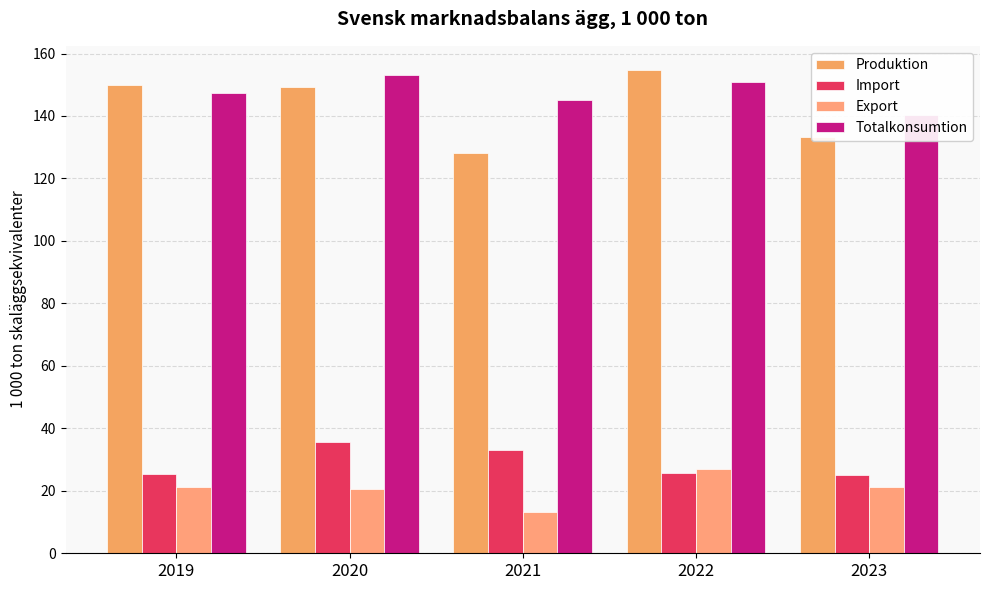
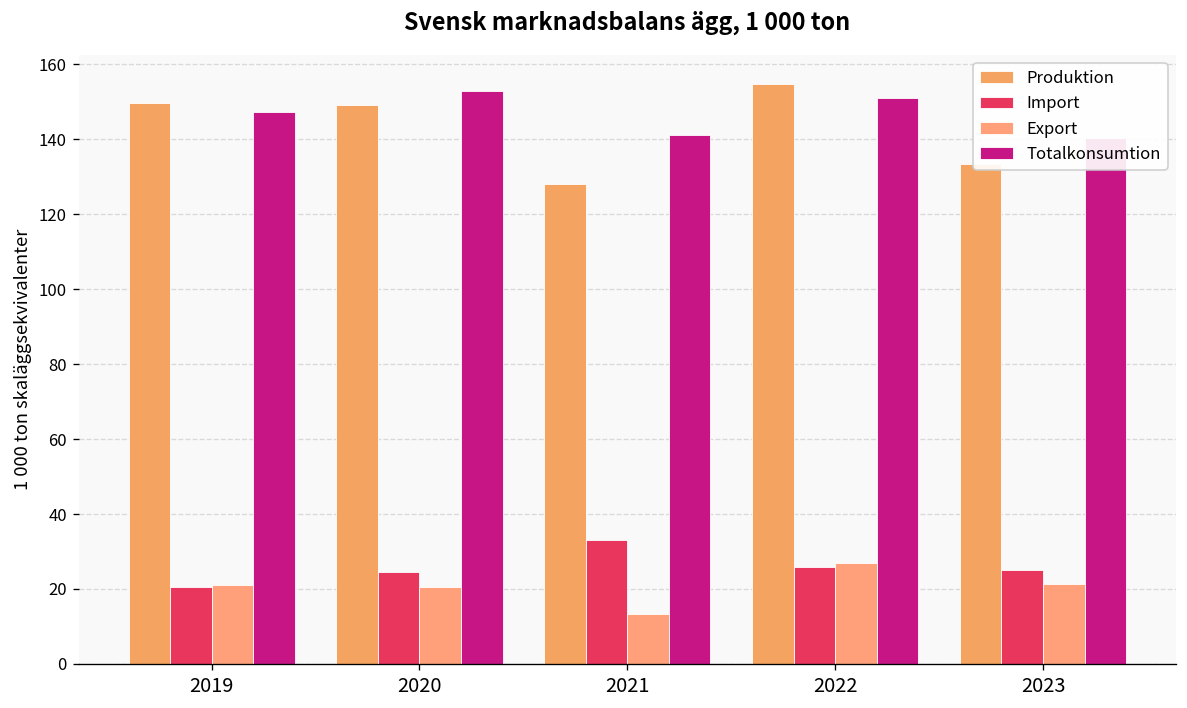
Import, 2019: 26 -> 20
Import, 2020: 36 -> 25
Totalkonsumtion, 2021: 145 -> 141
